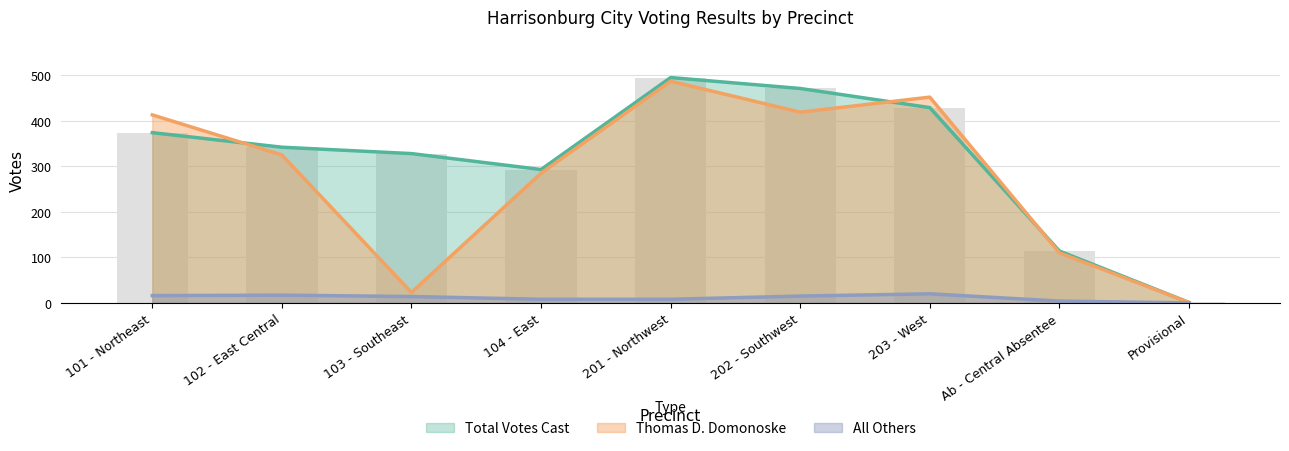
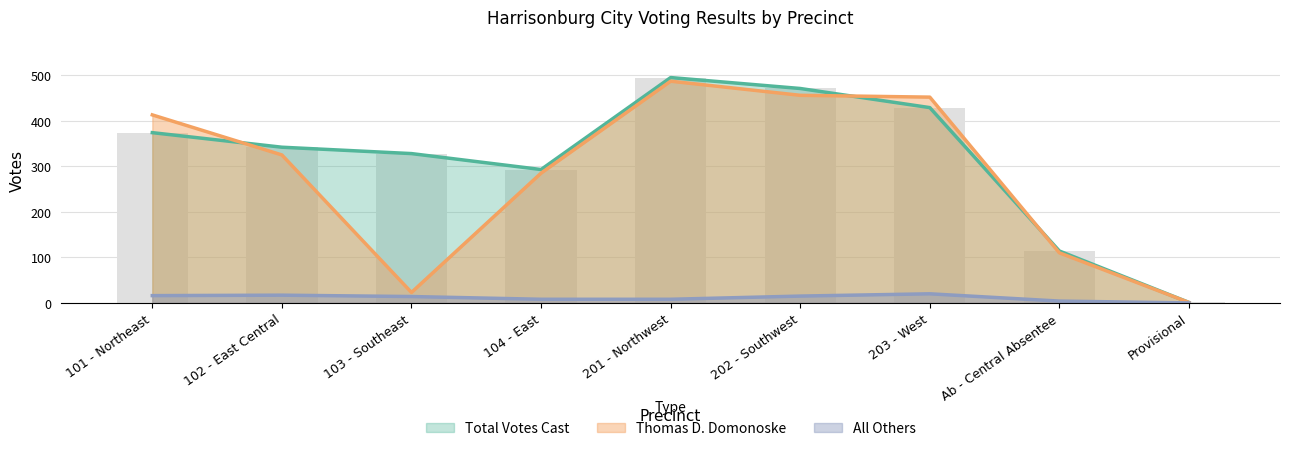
Thomas D. Domonoske, 202 - Southwest: 420 -> 460
